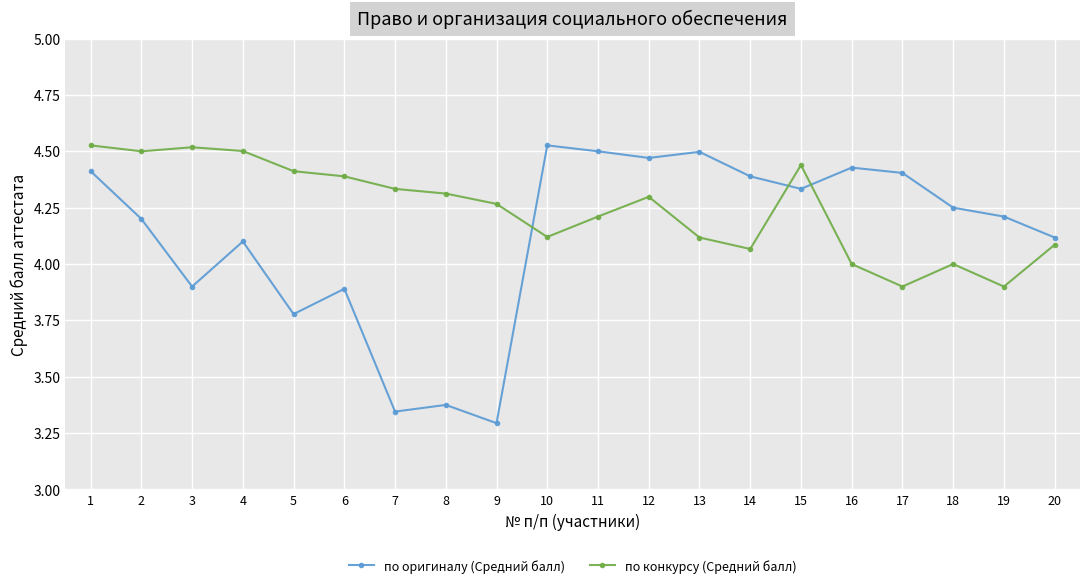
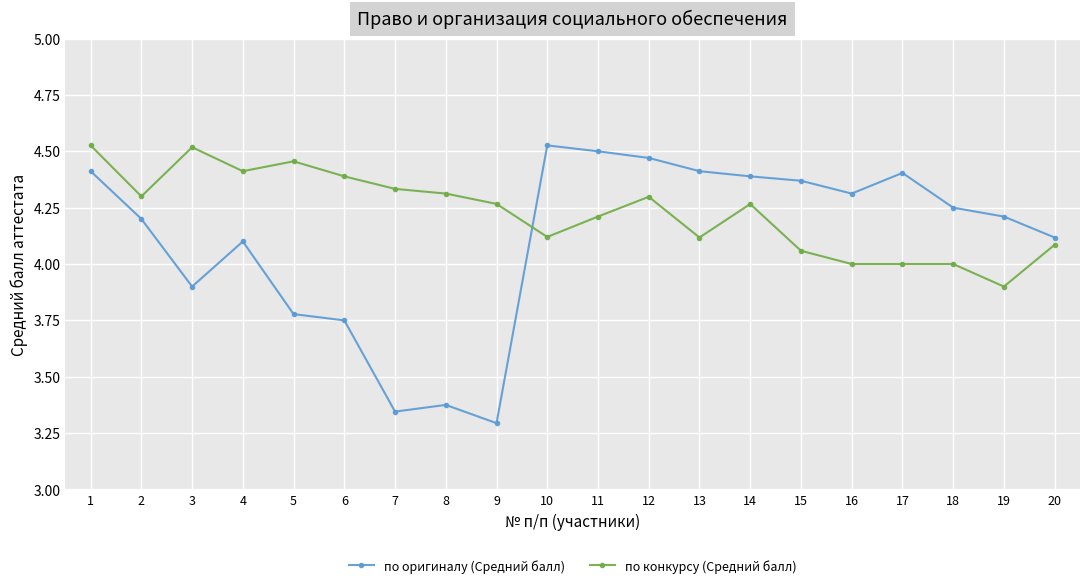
по конкурсу (Средний балл), 2: 4.5 -> 4.3
по конкурсу (Средний балл), 4: 4.50 -> 4.41
по конкурсу (Средний балл), 5: 4.41 -> 4.46
по оригиналу (Средний балл), 6: 3.89 -> 3.75
по оригиналу (Средний балл), 13: 4.50 -> 4.41
по конкурсу (Средний балл), 14: 4.07 -> 4.27
по оригиналу (Средний балл), 15: 4.33 -> 4.37
по конкурсу (Средний балл), 15: 4.44 -> 4.06
по оригиналу (Средний балл), 16: 4.43 -> 4.31
по конкурсу (Средний балл), 17: 3.9 -> 4.0
